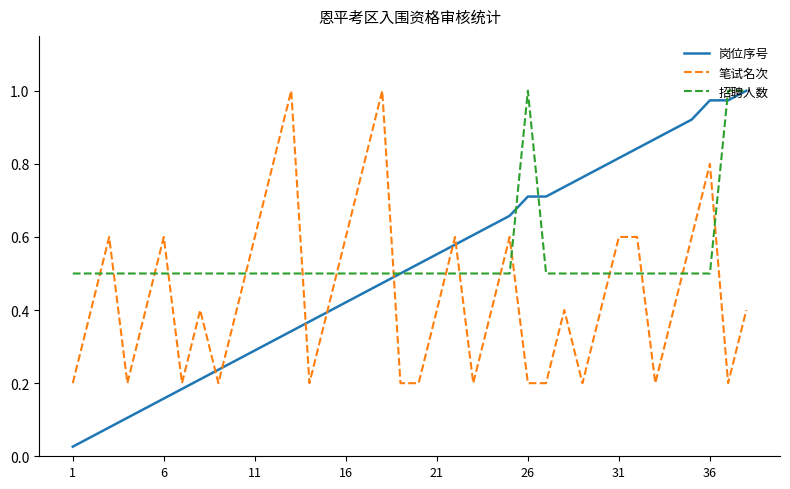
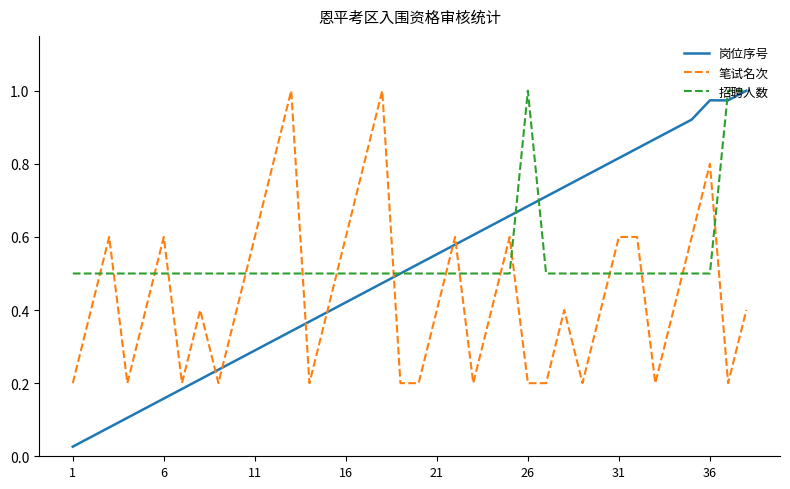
岗位序号, 26: 0.71 -> 0.68
